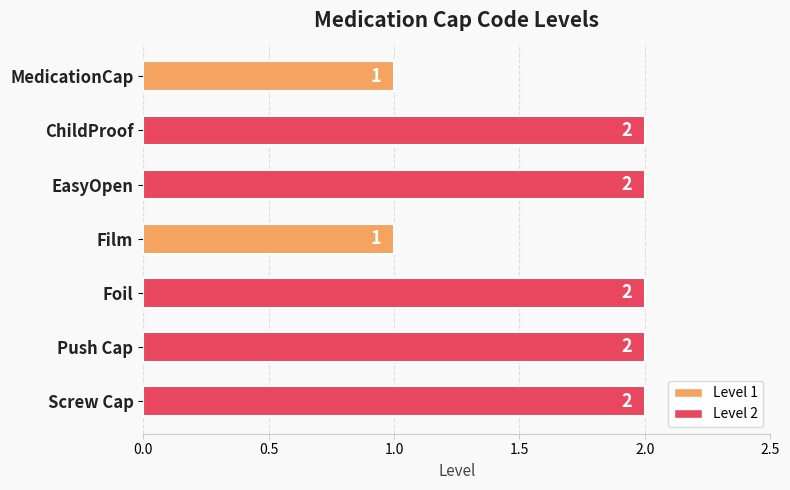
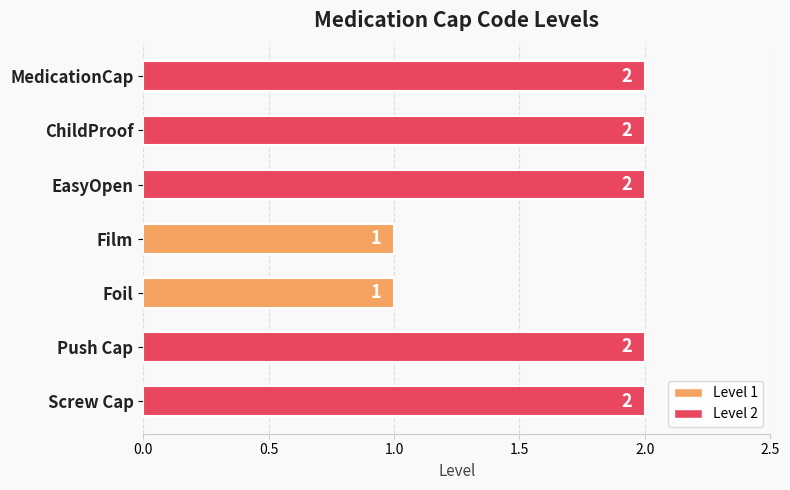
MedicationCap: 1 -> 2
Foil: 2 -> 1
